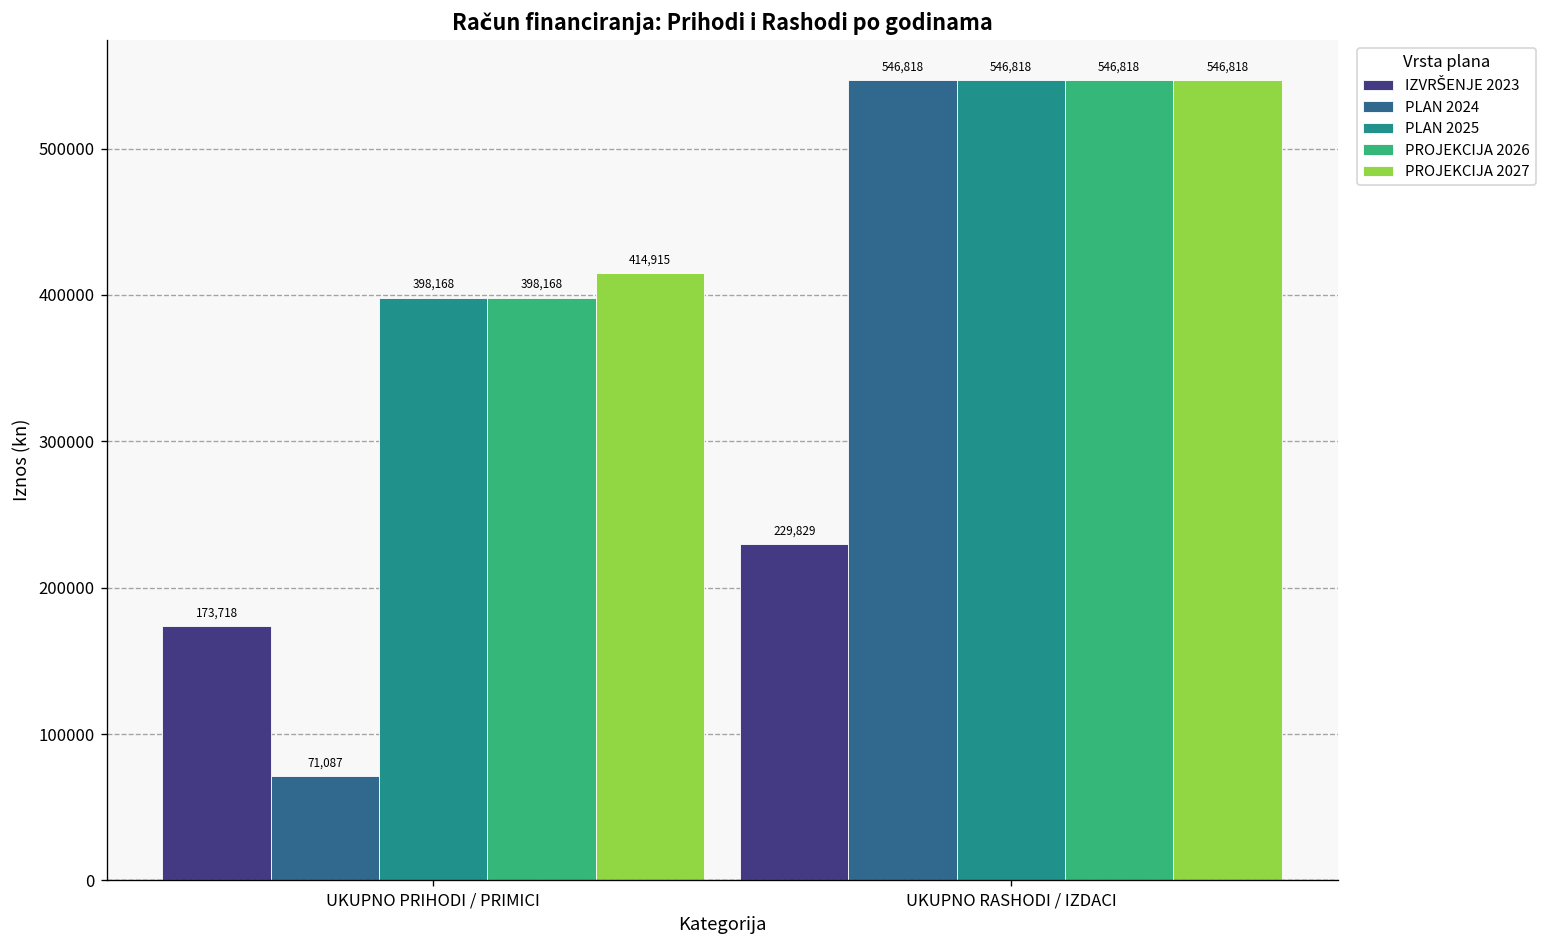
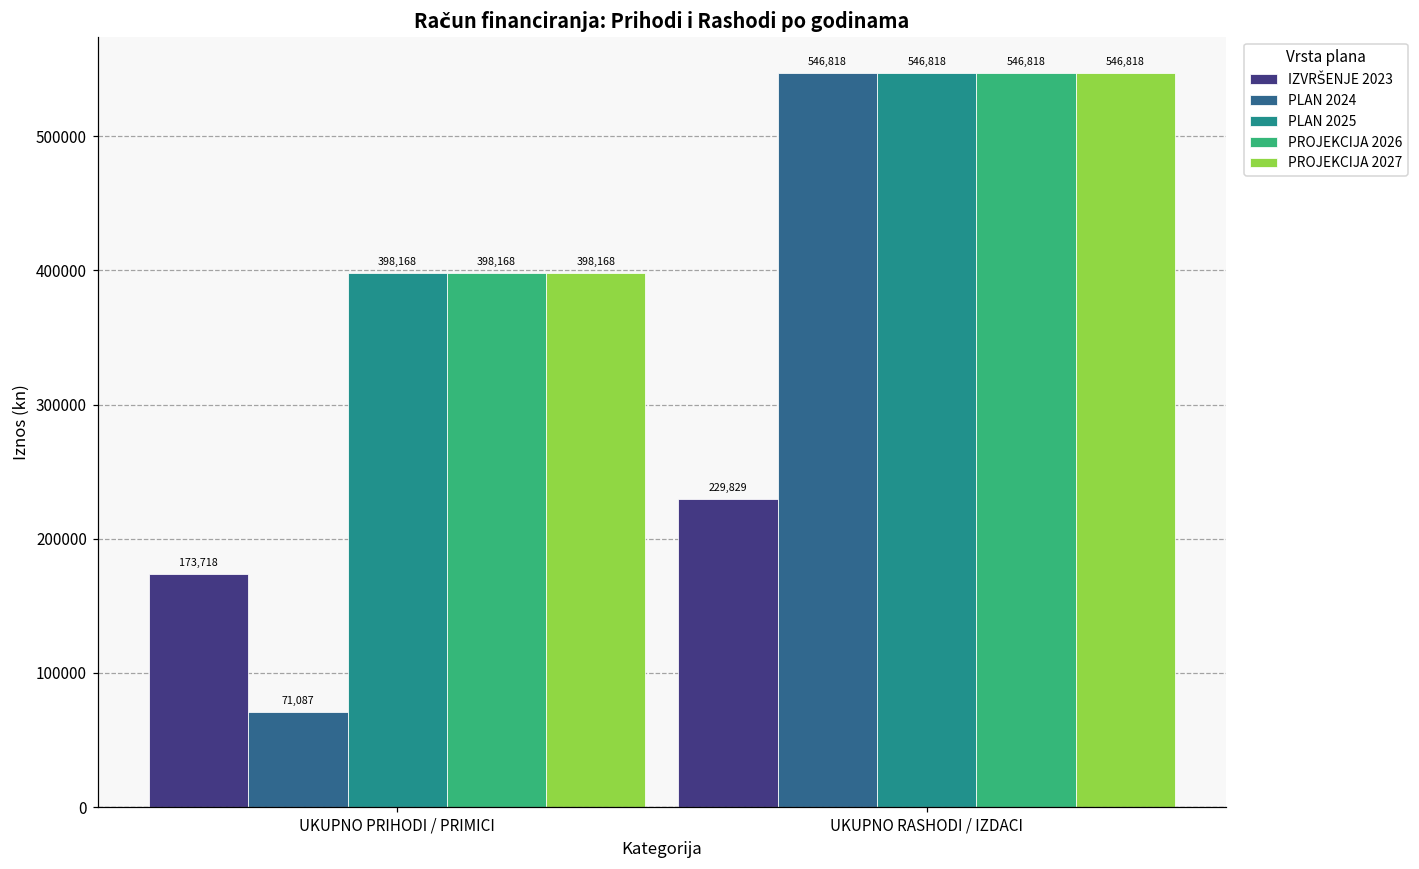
PROJEKCIJA 2027, UKUPNO PRIHODI / PRIMICI: 414,915 -> 398,168
